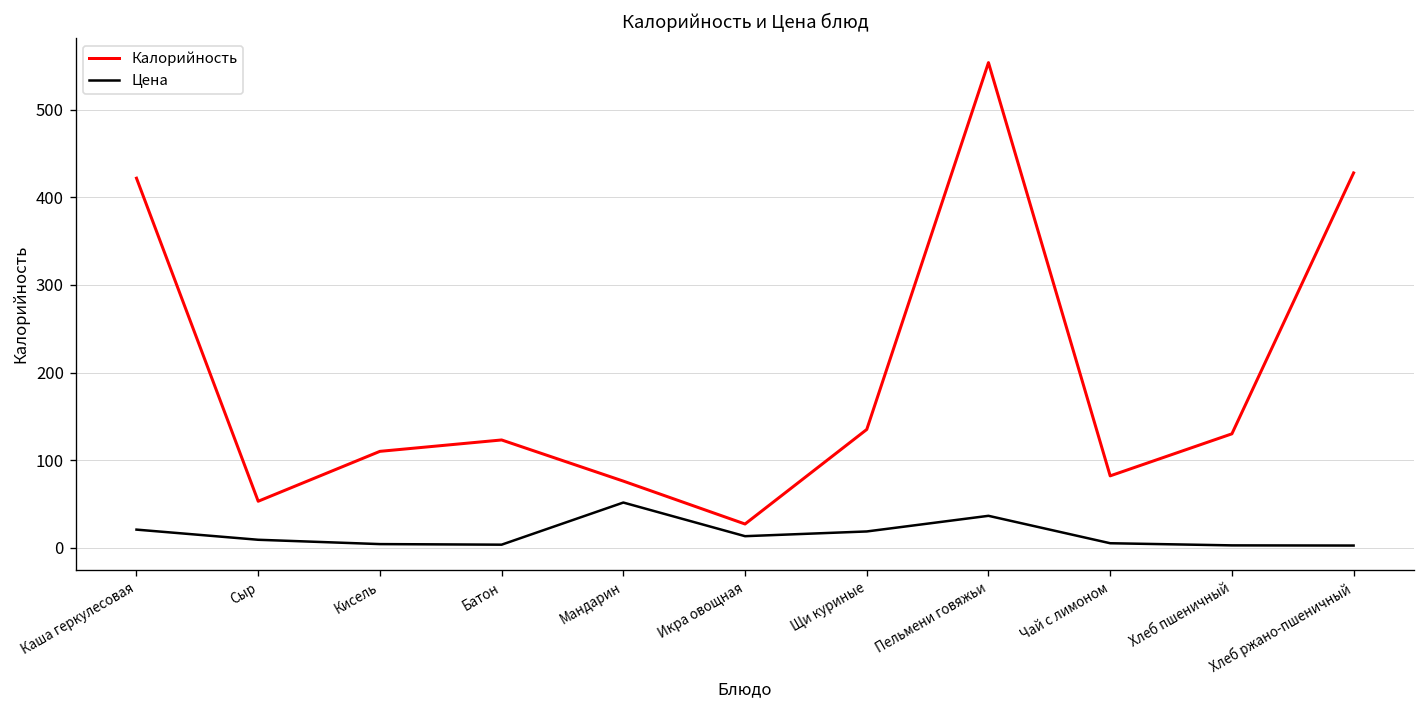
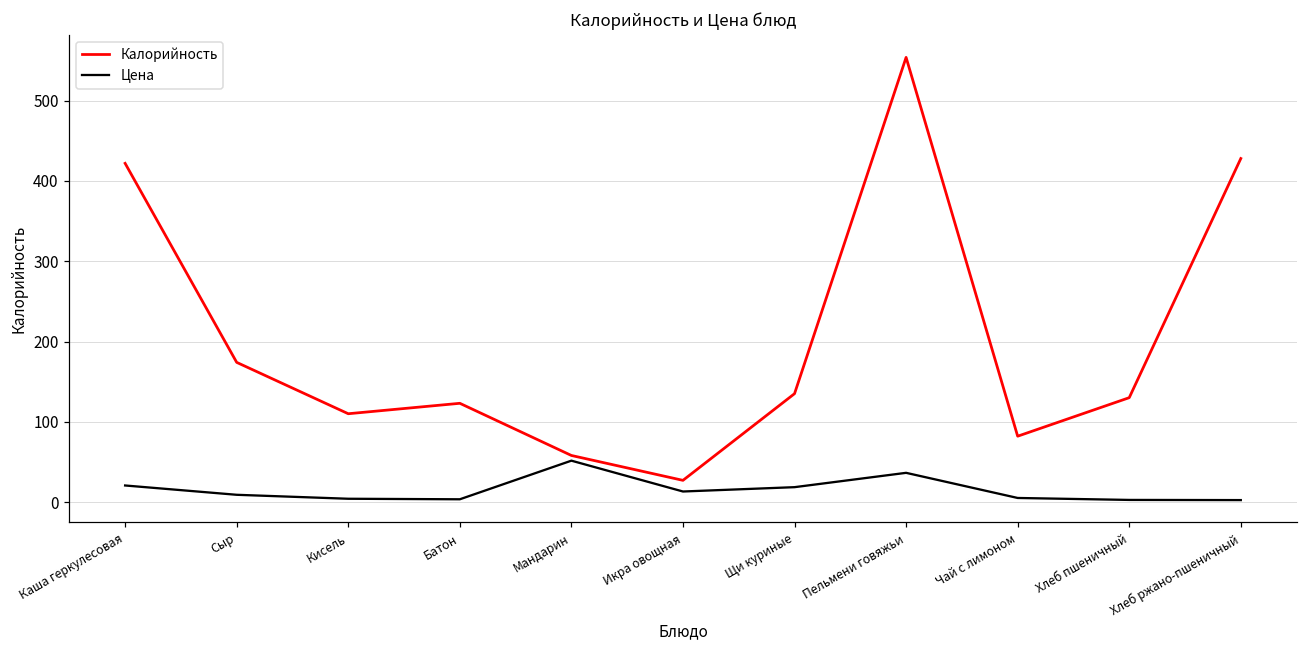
Калорийность, Сыр: 50 -> 170
Калорийность, Мандарин: 80 -> 60
